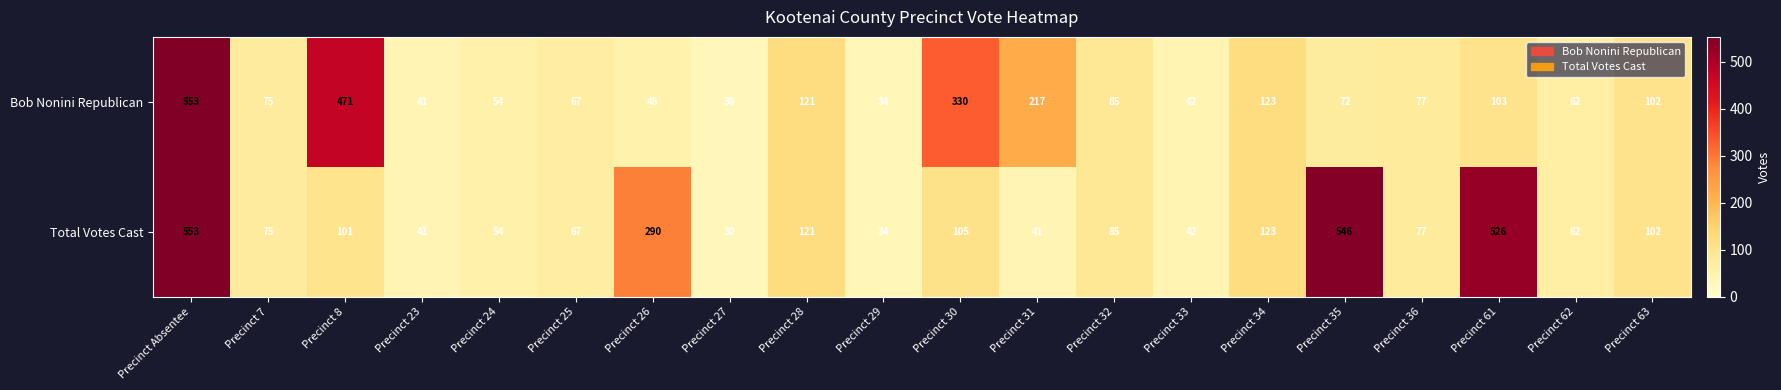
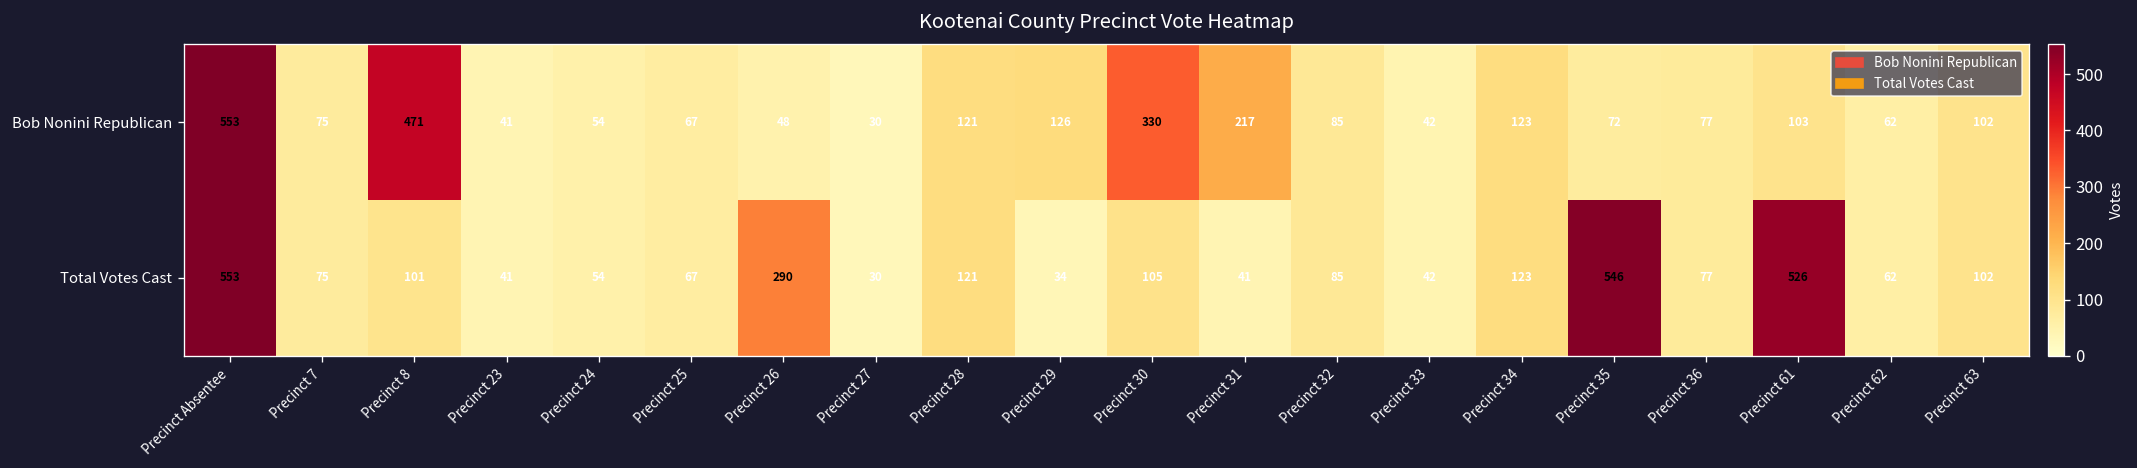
Bob Nonini Republican, Precinct 29: 34 -> 126
